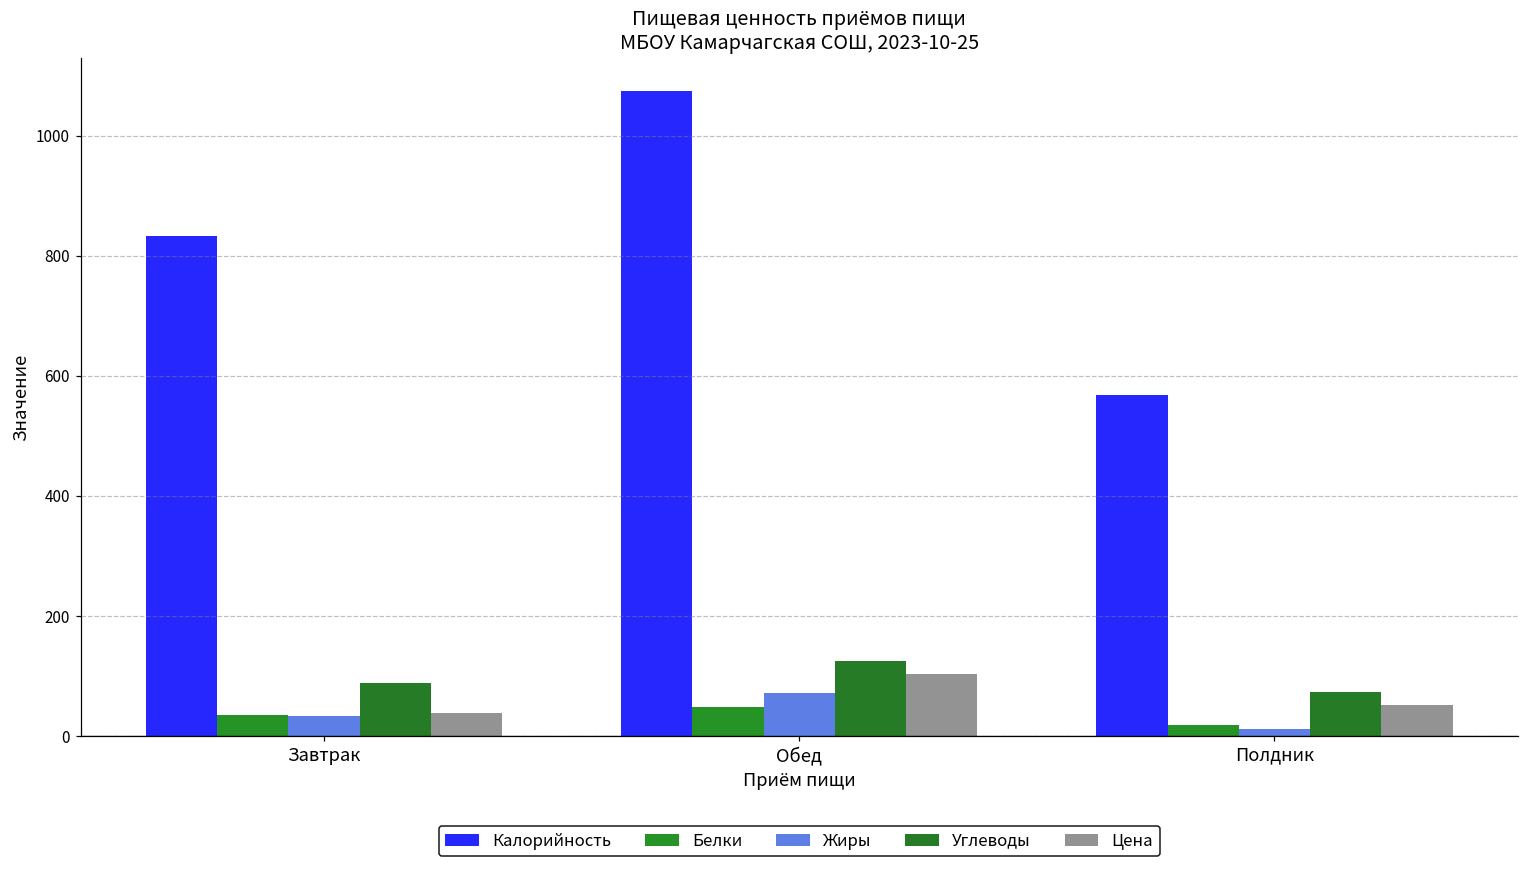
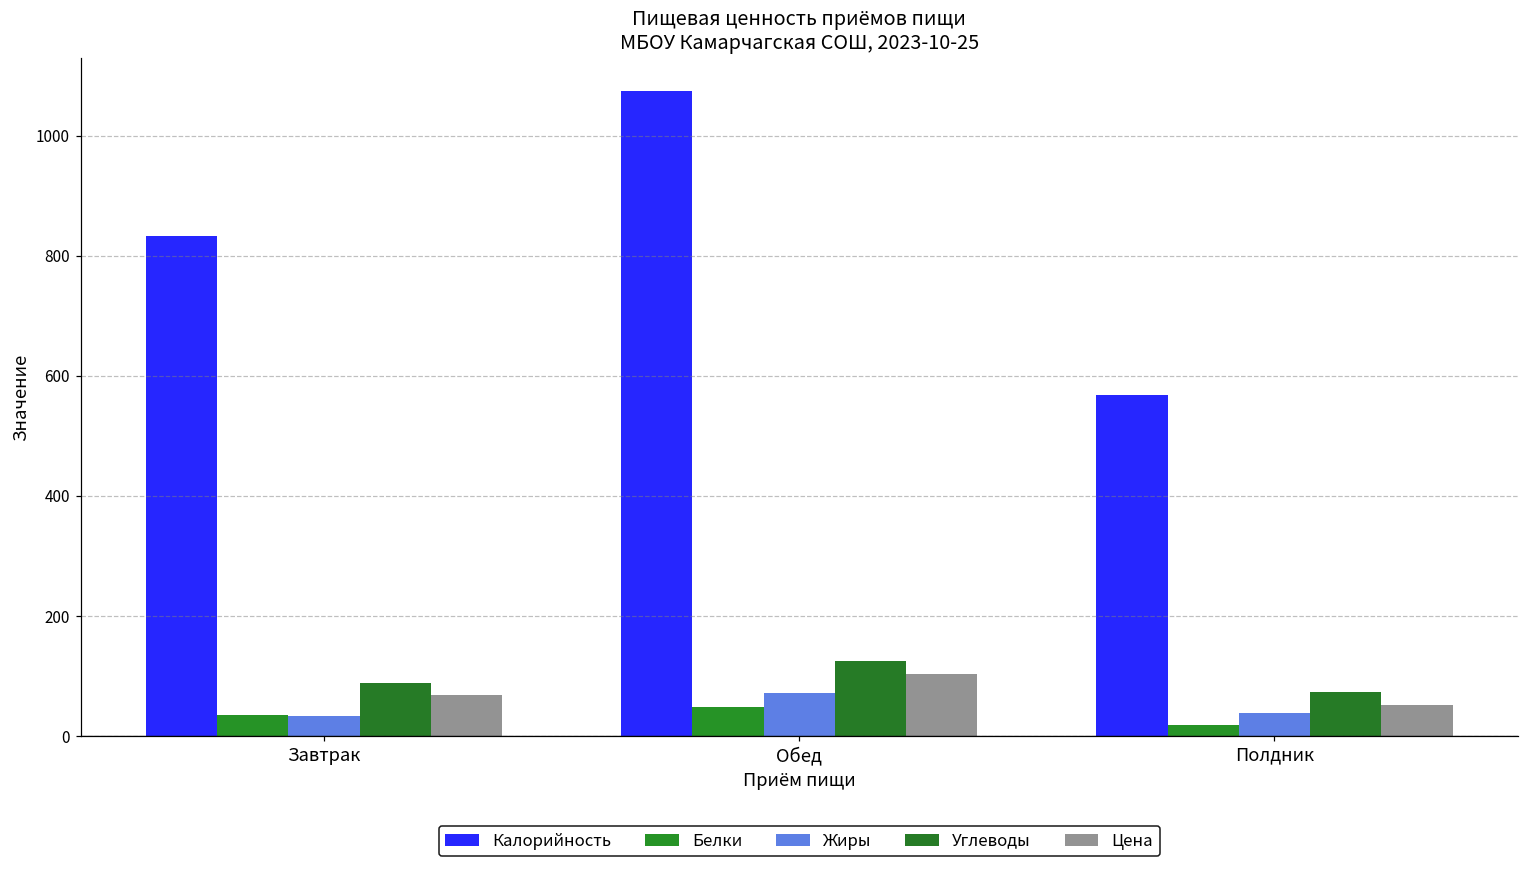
Цена, Завтрак: 40 -> 70
Жиры, Полдник: 10 -> 40
